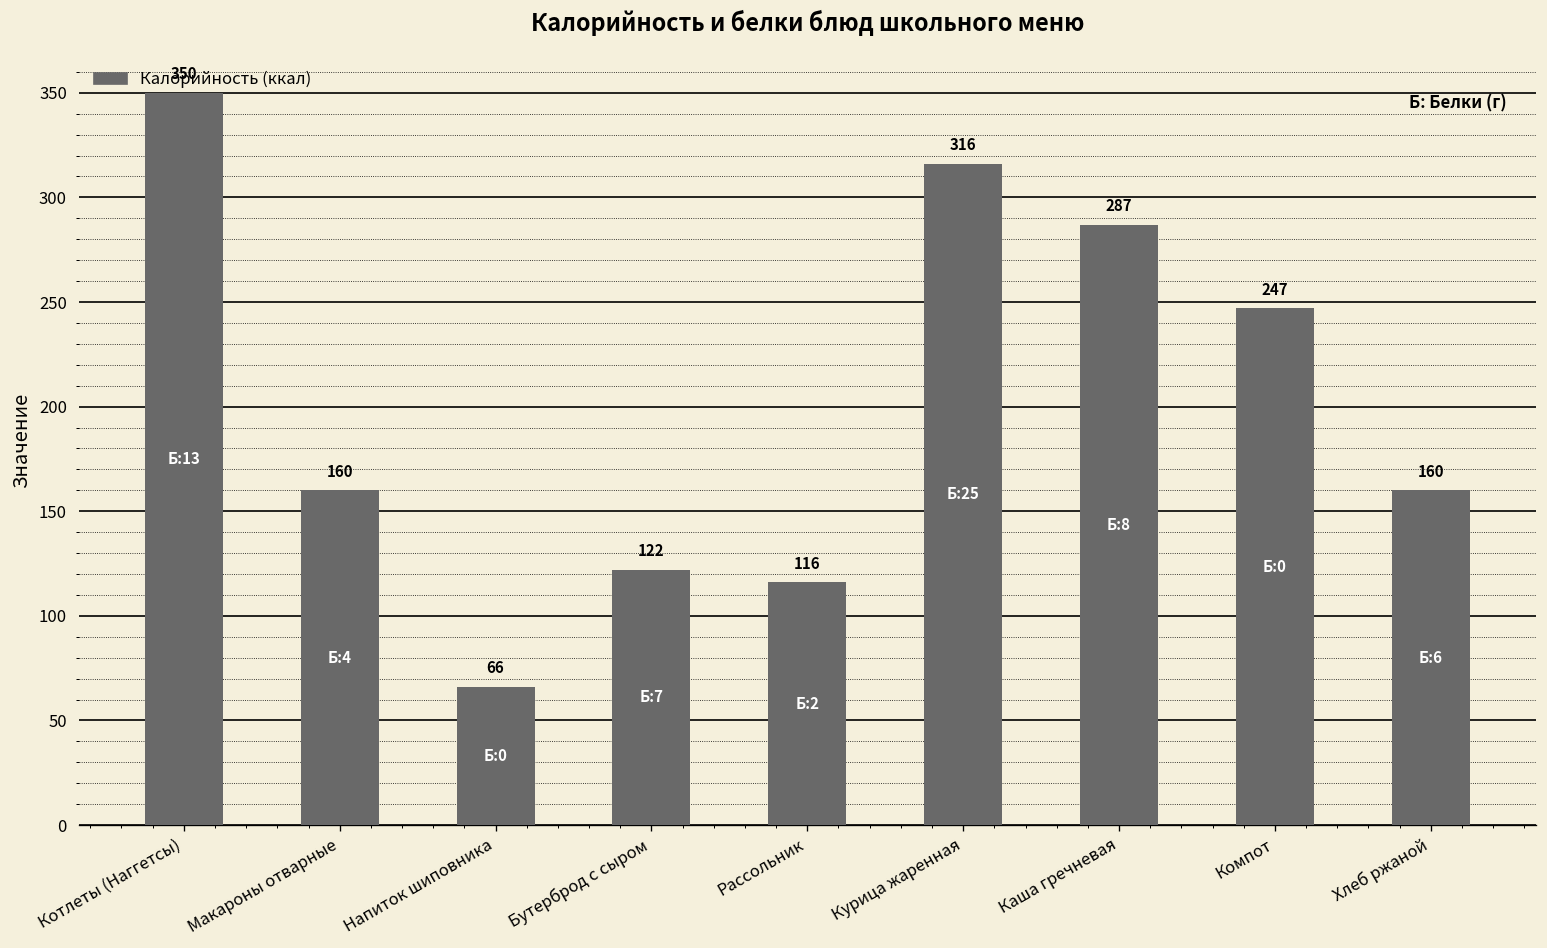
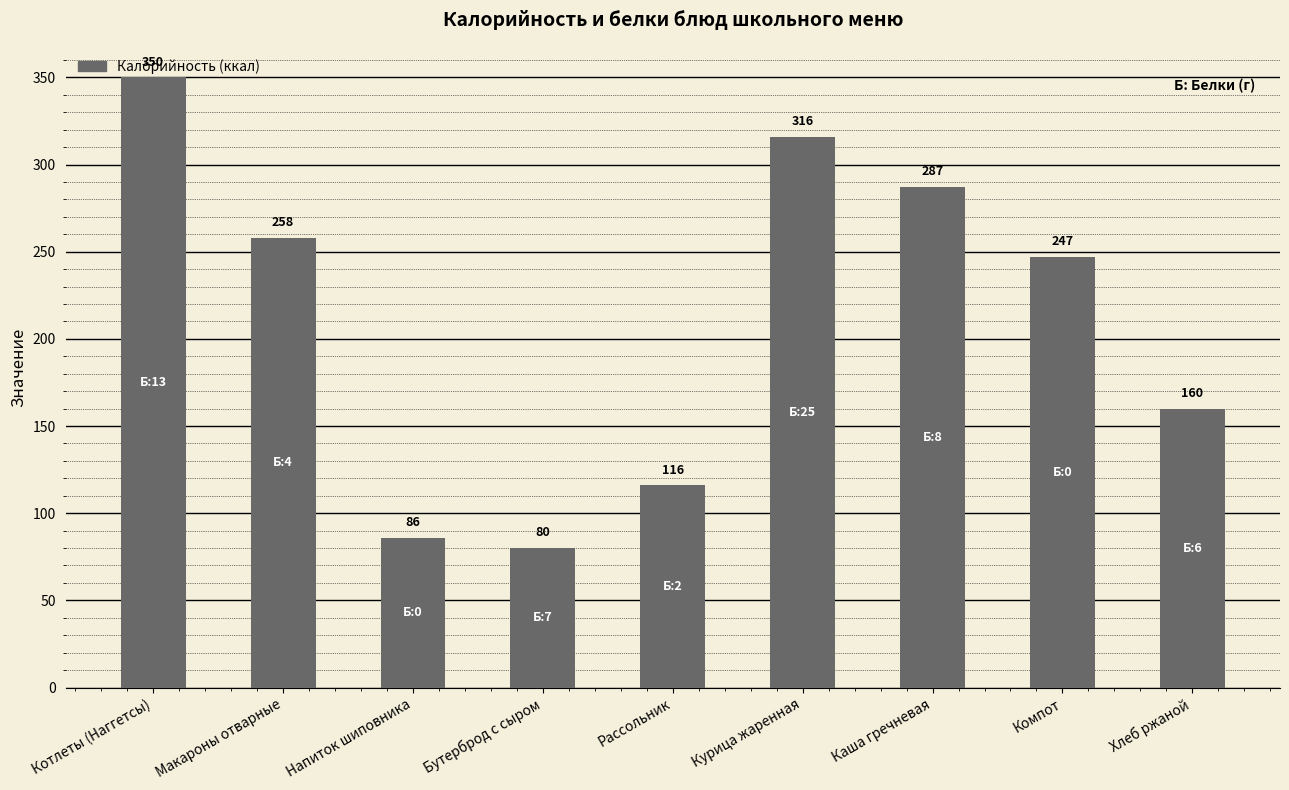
Макароны отварные: 160 -> 258
Напиток шиповника: 66 -> 86
Бутерброд с сыром: 122 -> 80
